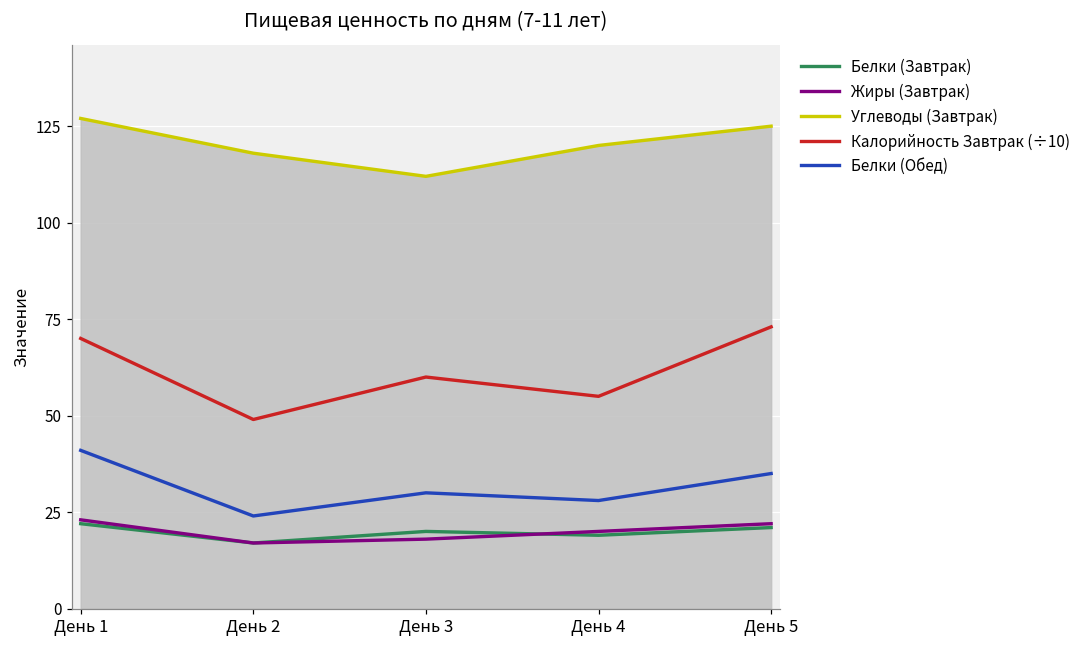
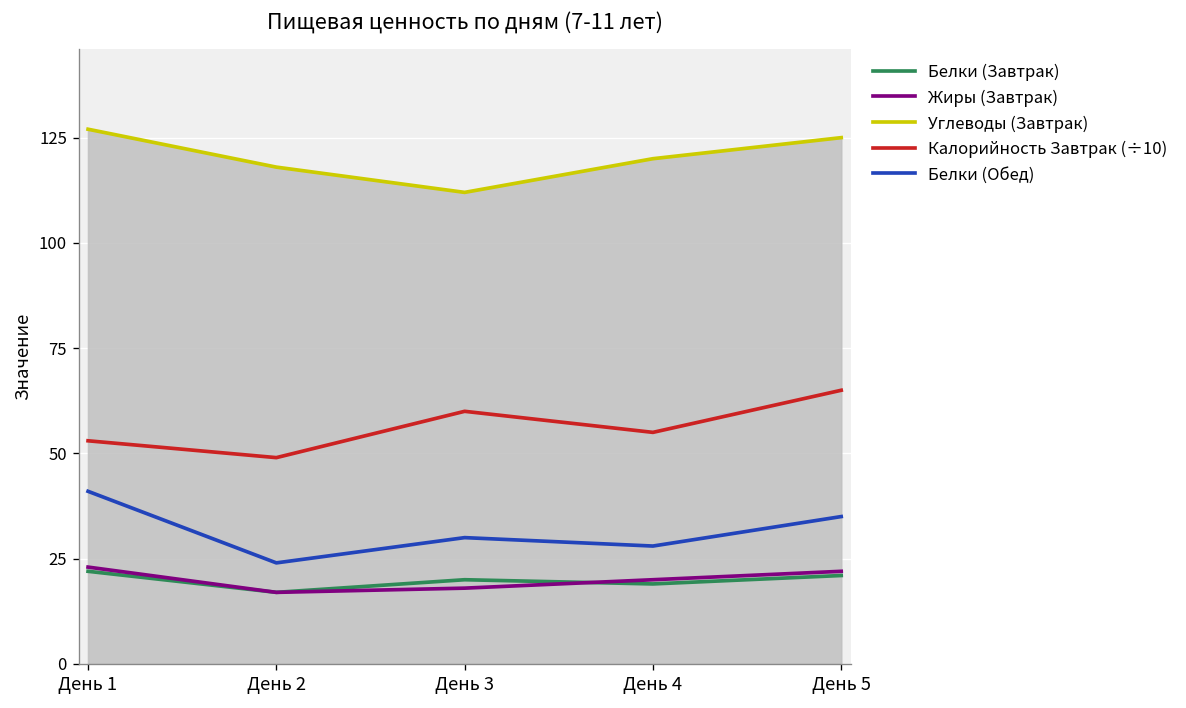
Калорийность Завтрак (÷10), День 1: 70 -> 53
Калорийность Завтрак (÷10), День 5: 73 -> 65
